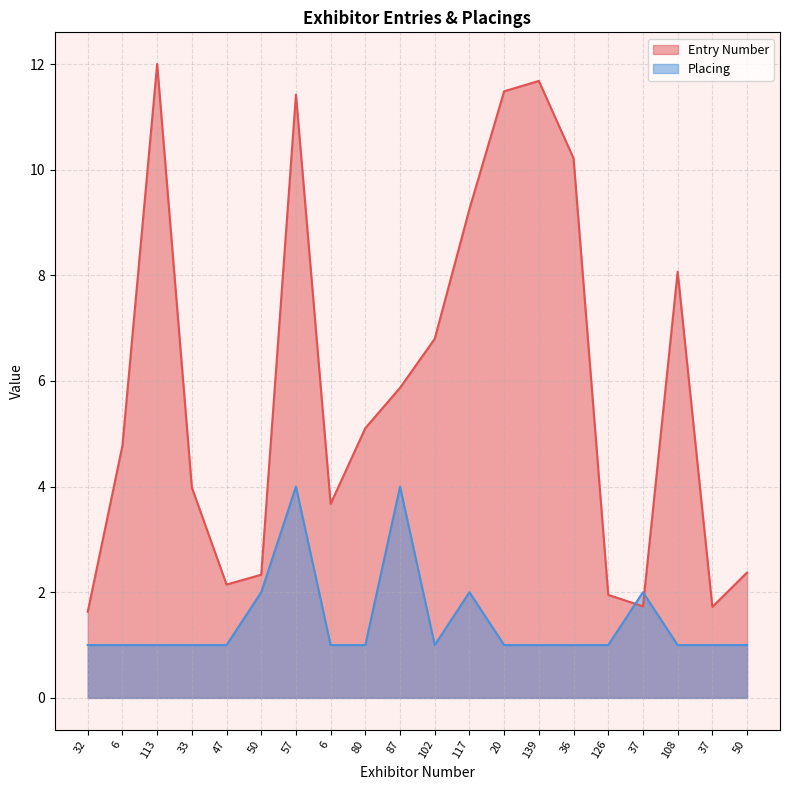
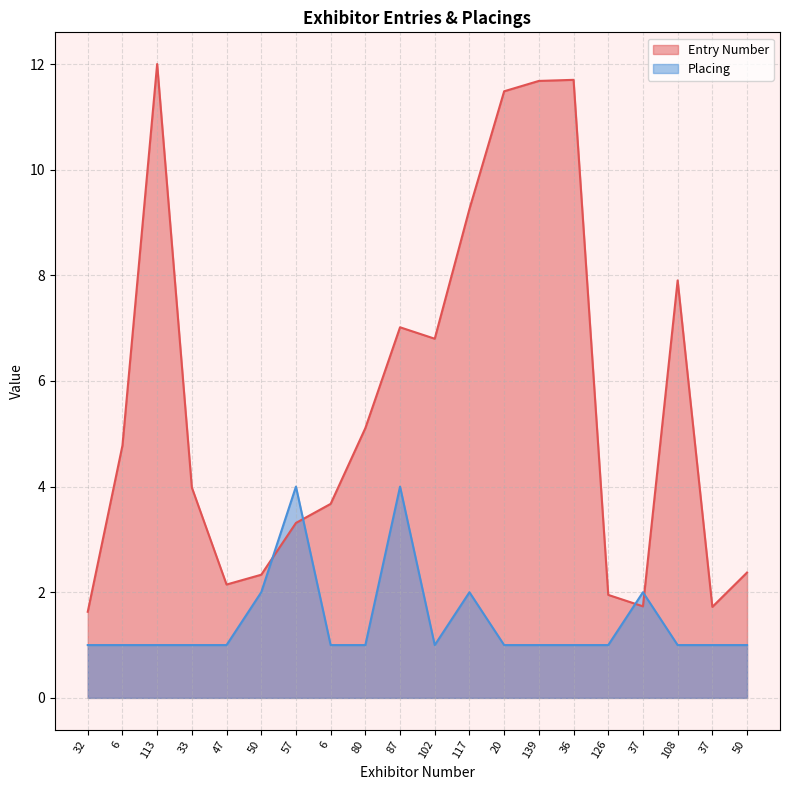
Entry Number, 57: 11.4 -> 3.3
Entry Number, 87: 5.9 -> 7.0
Entry Number, 36: 10.2 -> 11.7
Entry Number, 108: 8.1 -> 7.9
